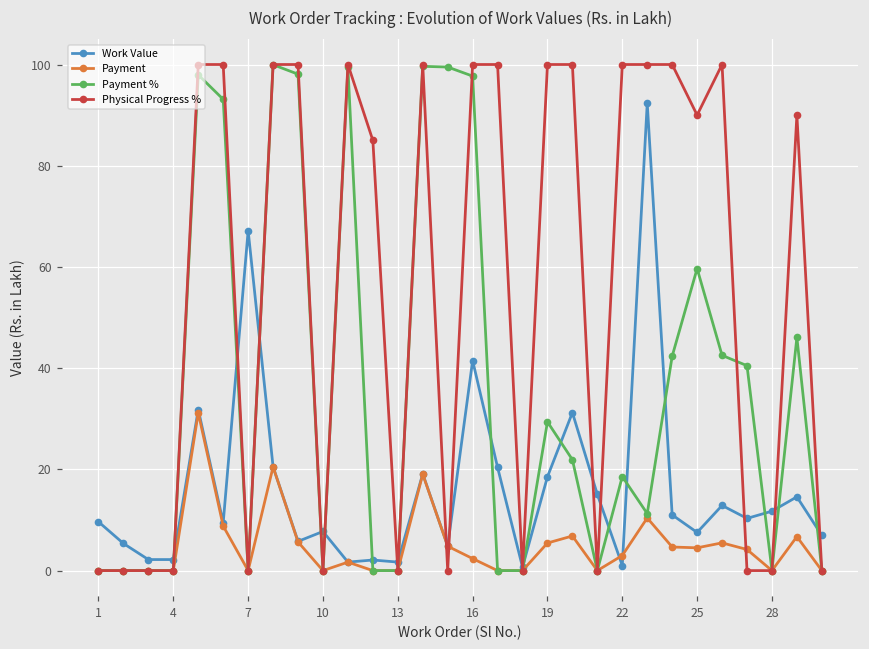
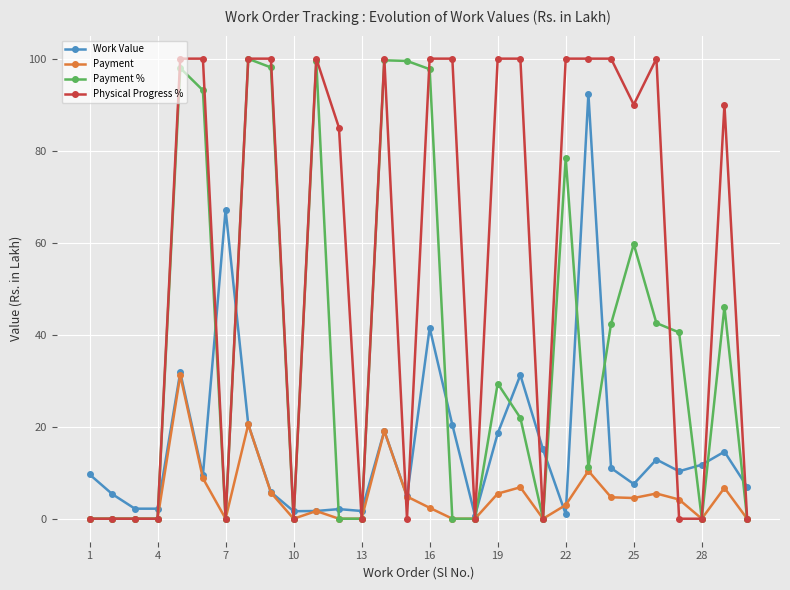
Work Value, 10: 8 -> 2
Payment %, 22: 19 -> 78
